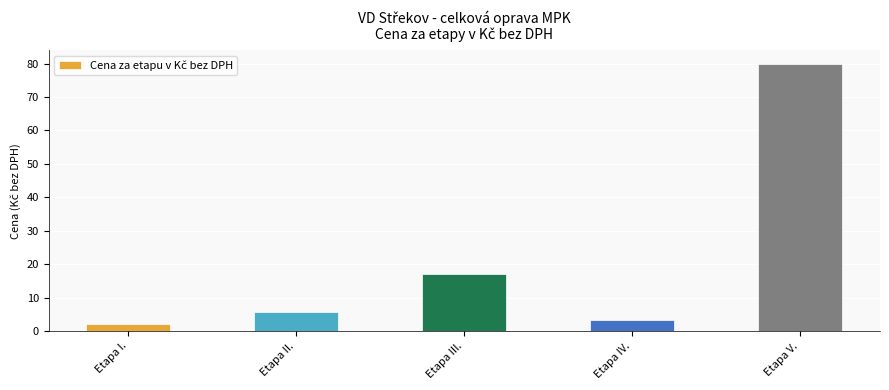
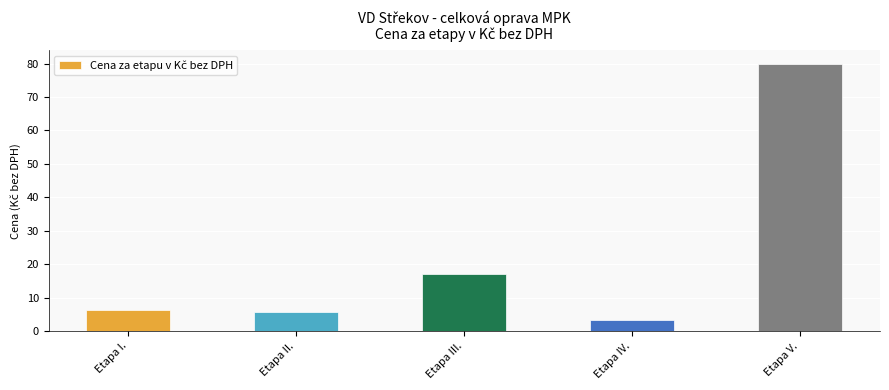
Etapa I.: 2 -> 6
